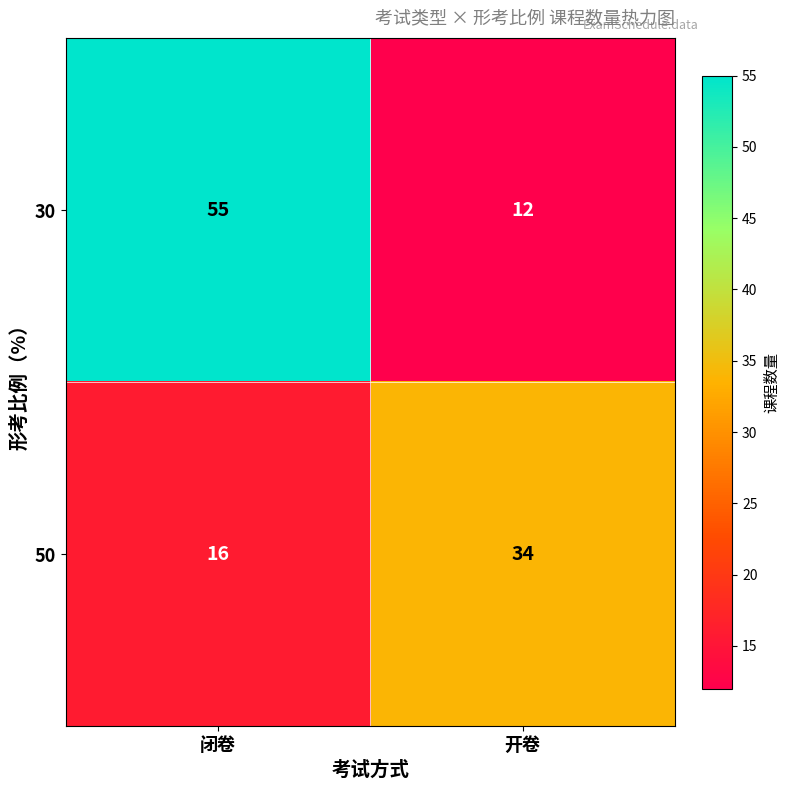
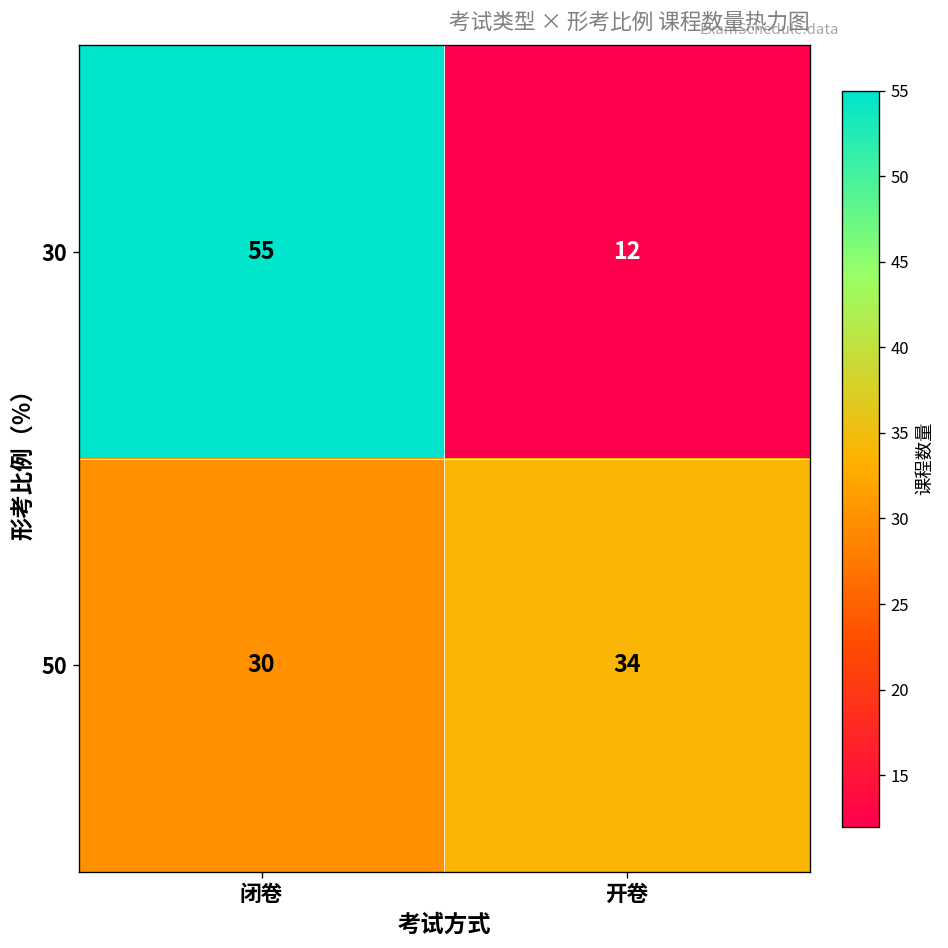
50, 闭卷: 16 -> 30
